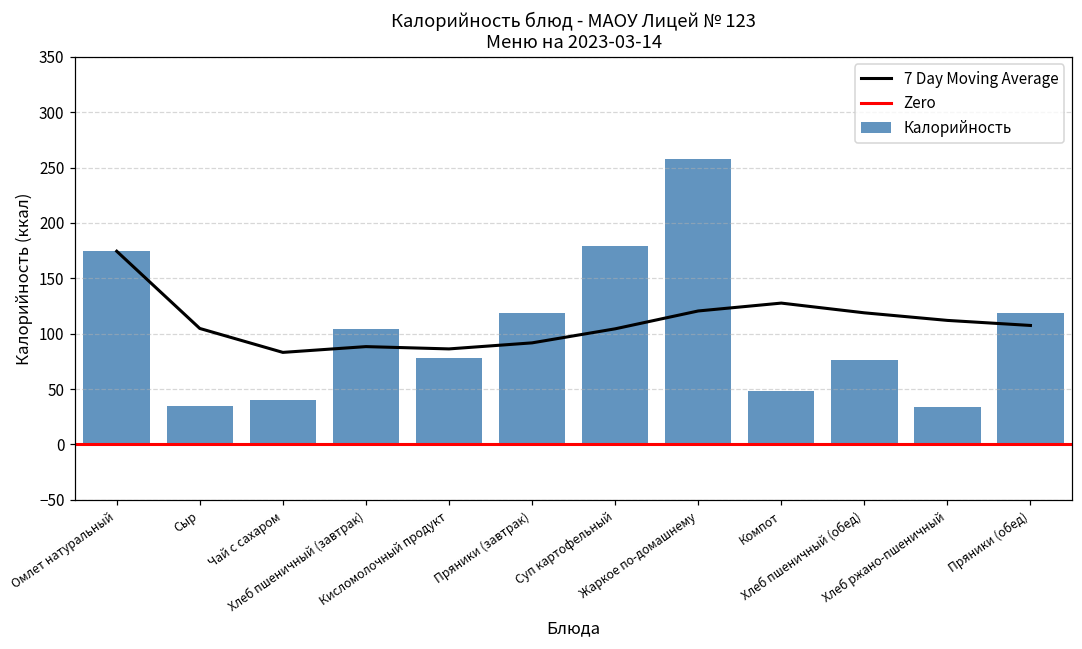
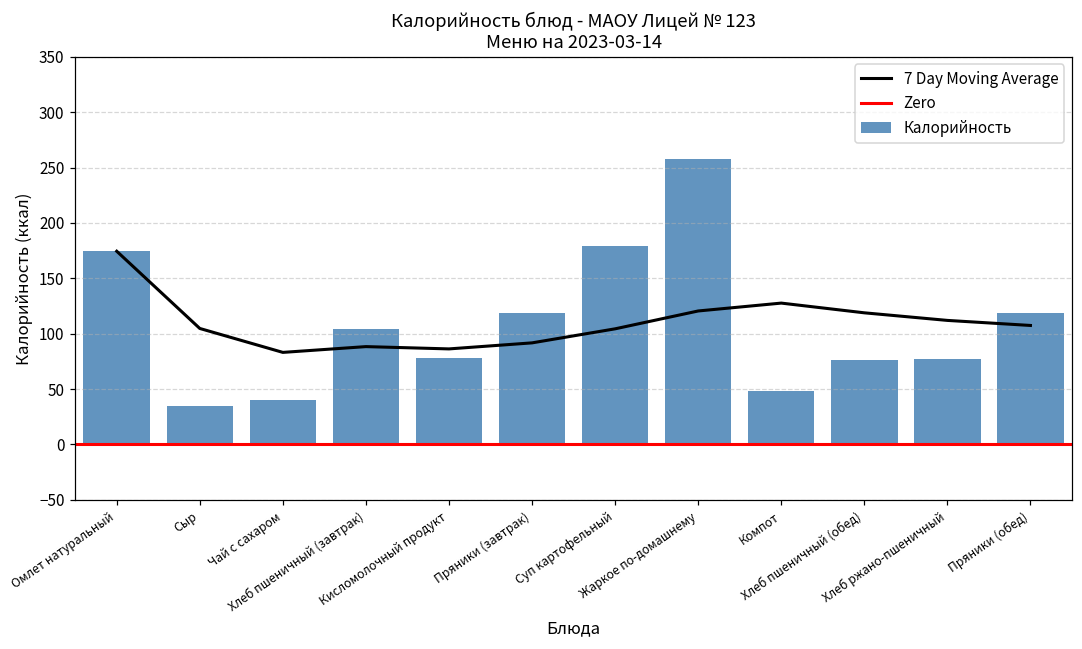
Калорийность, Хлеб ржано-пшеничный: 34 -> 77
